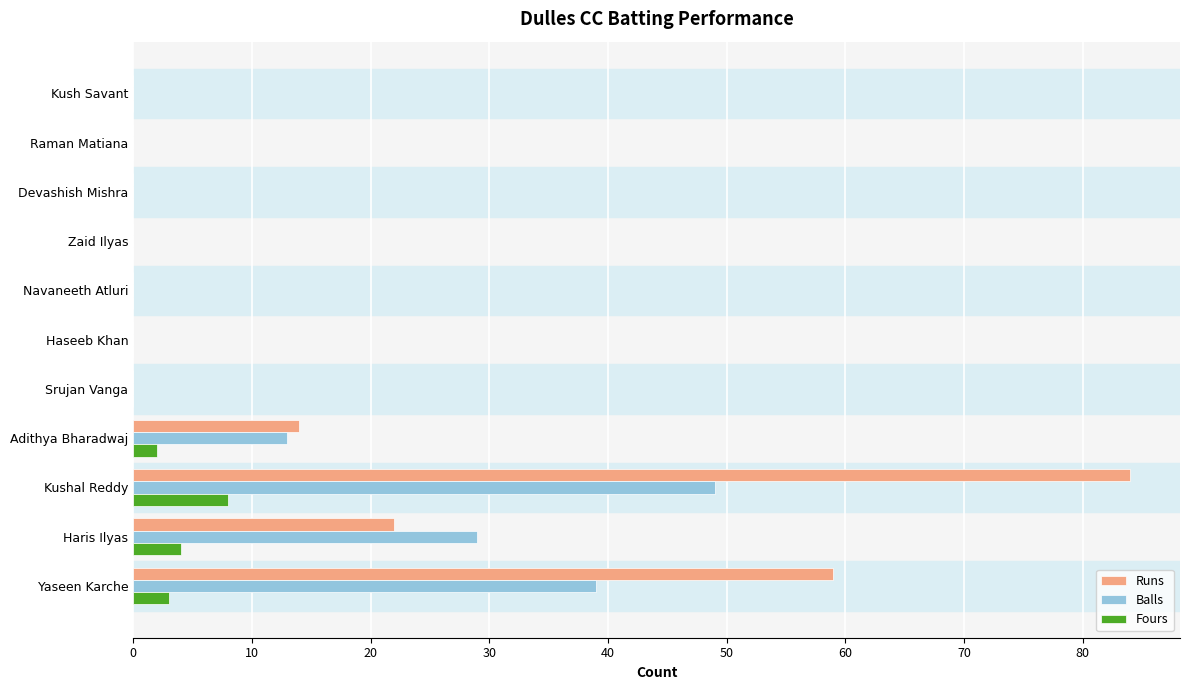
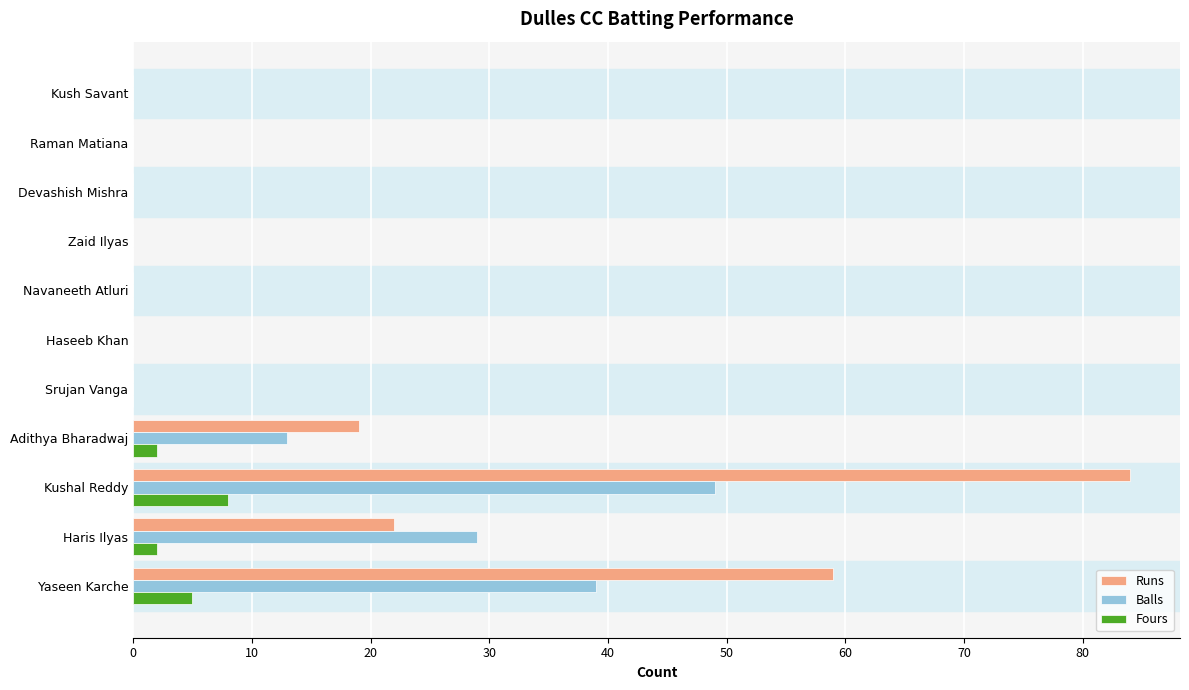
Runs, Adithya Bharadwaj: 14 -> 19
Fours, Haris Ilyas: 4 -> 2
Fours, Yaseen Karche: 3 -> 5
